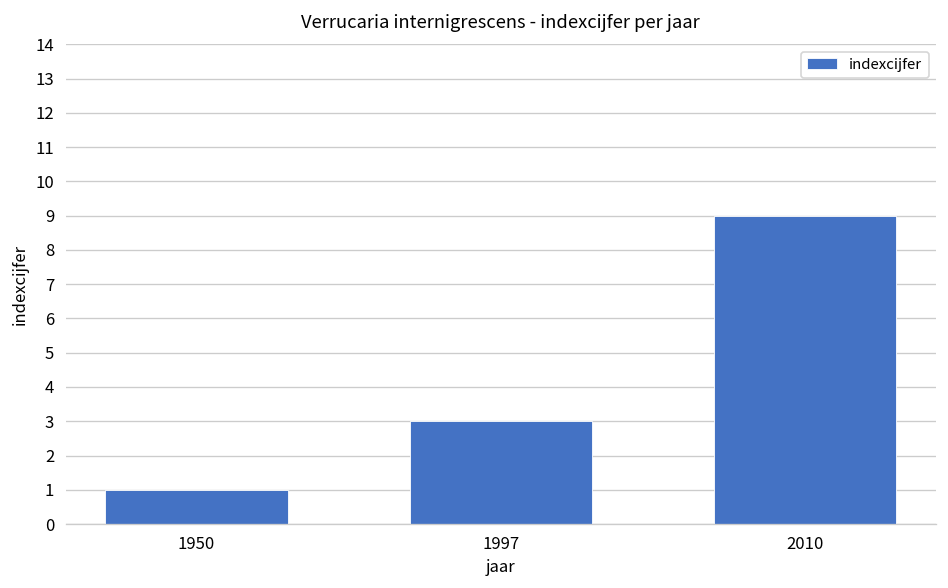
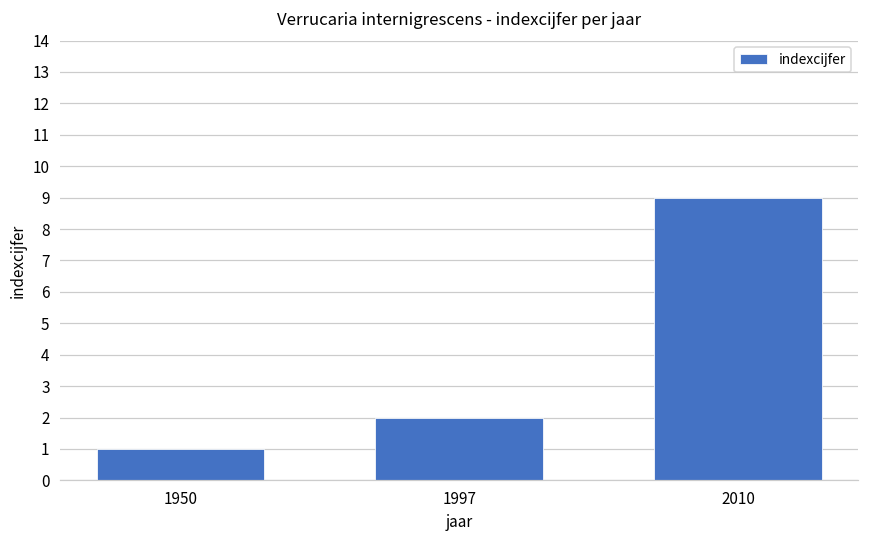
1997: 3 -> 2
